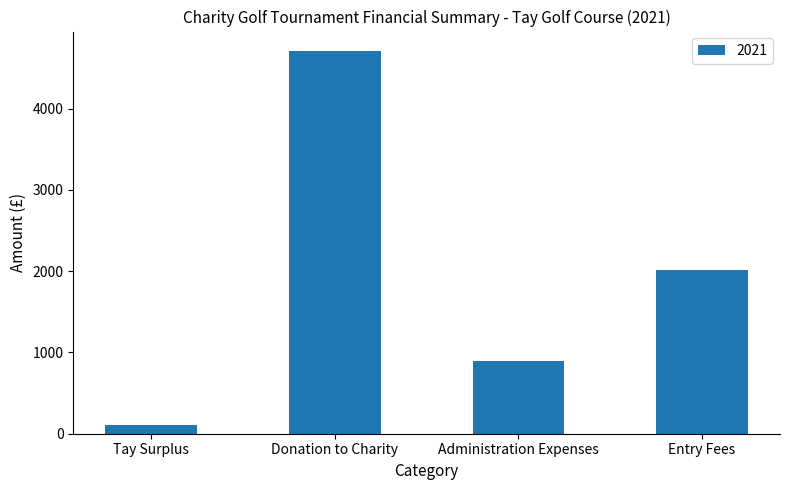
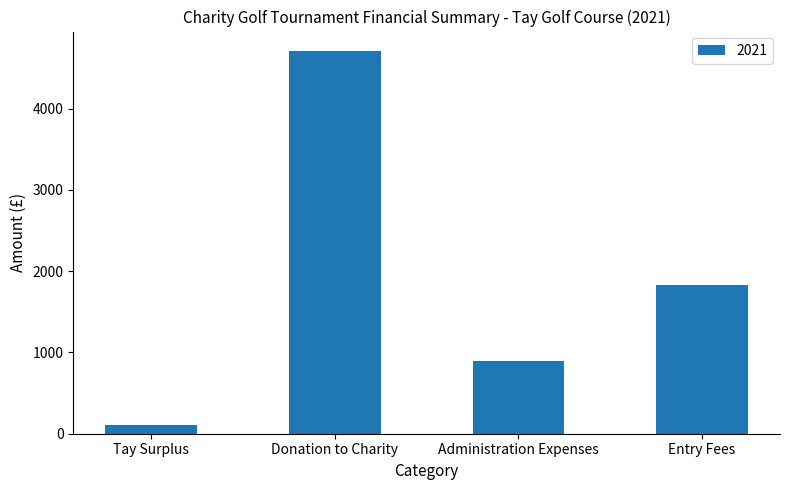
Entry Fees: 2000 -> 1800
